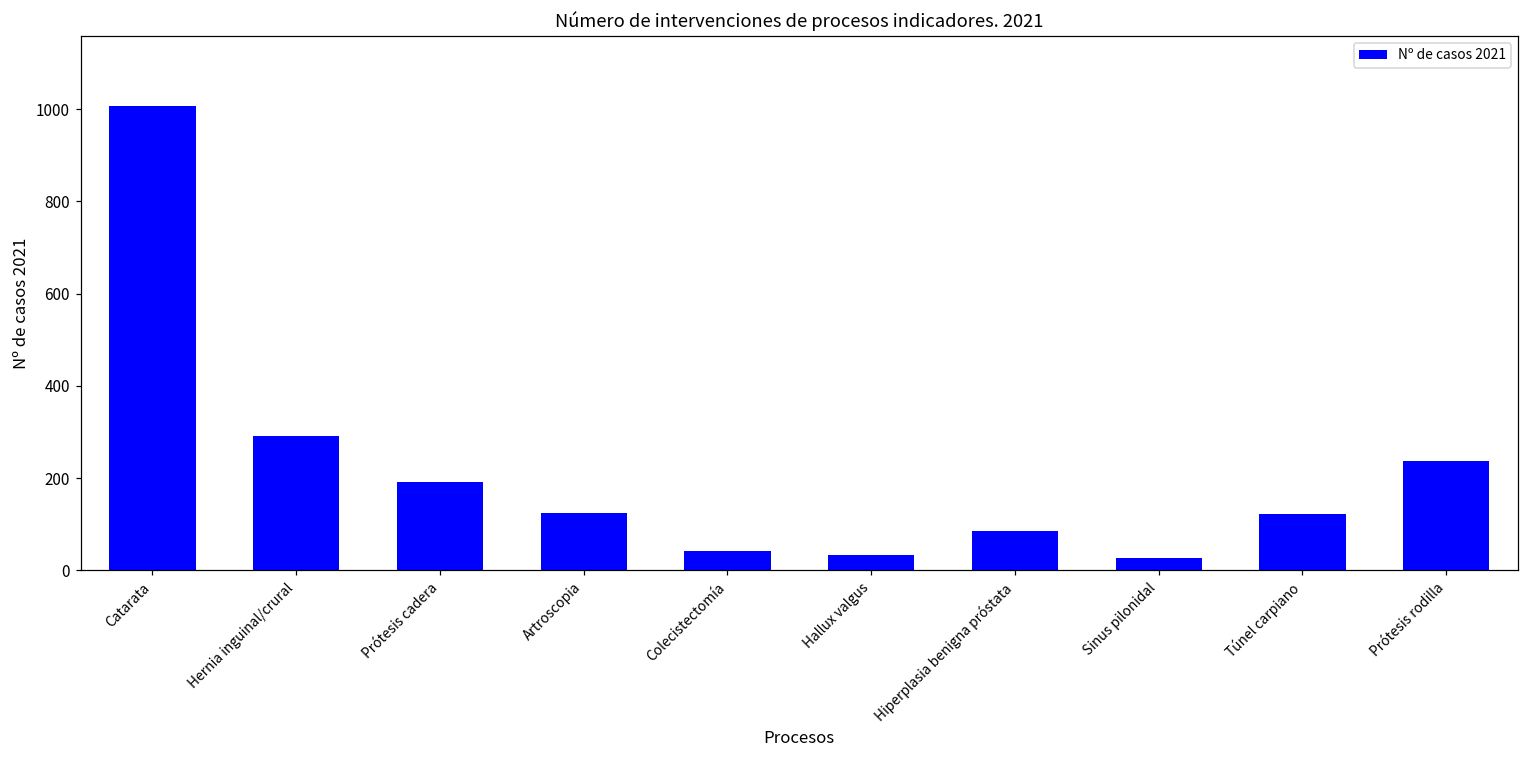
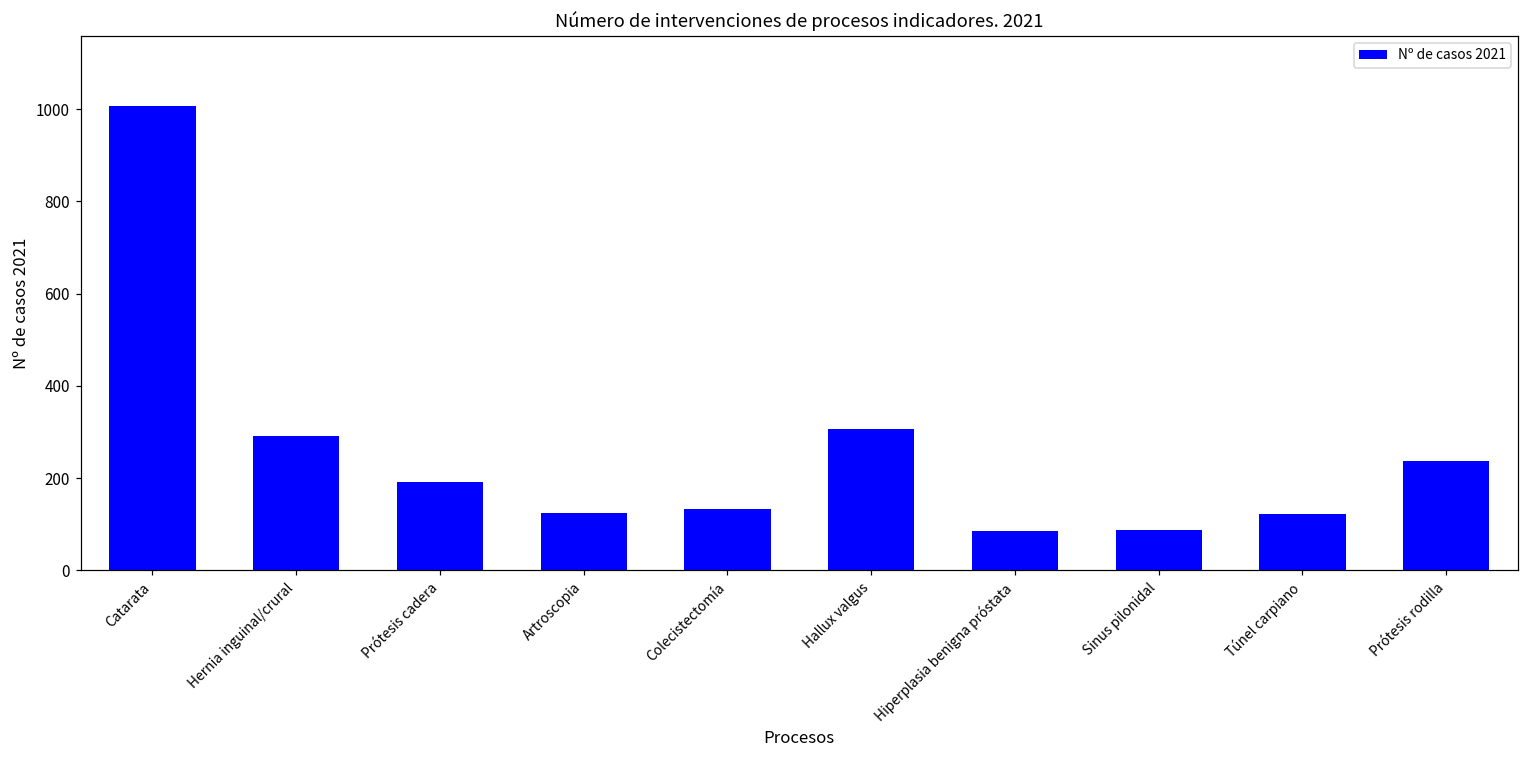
Colecistectomía: 40 -> 130
Hallux valgus: 30 -> 310
Sinus pilonidal: 30 -> 90
